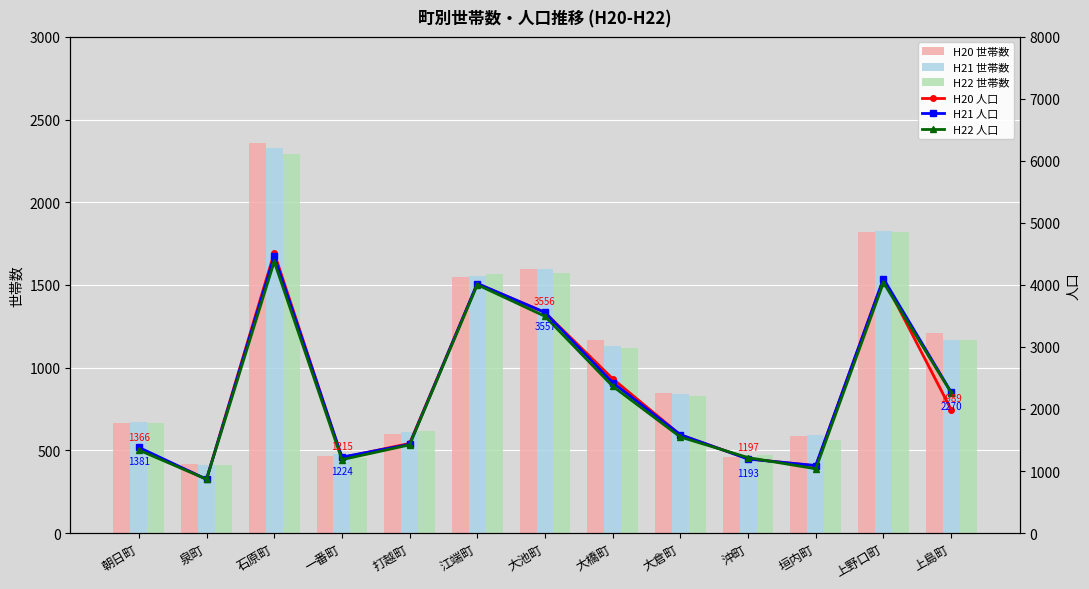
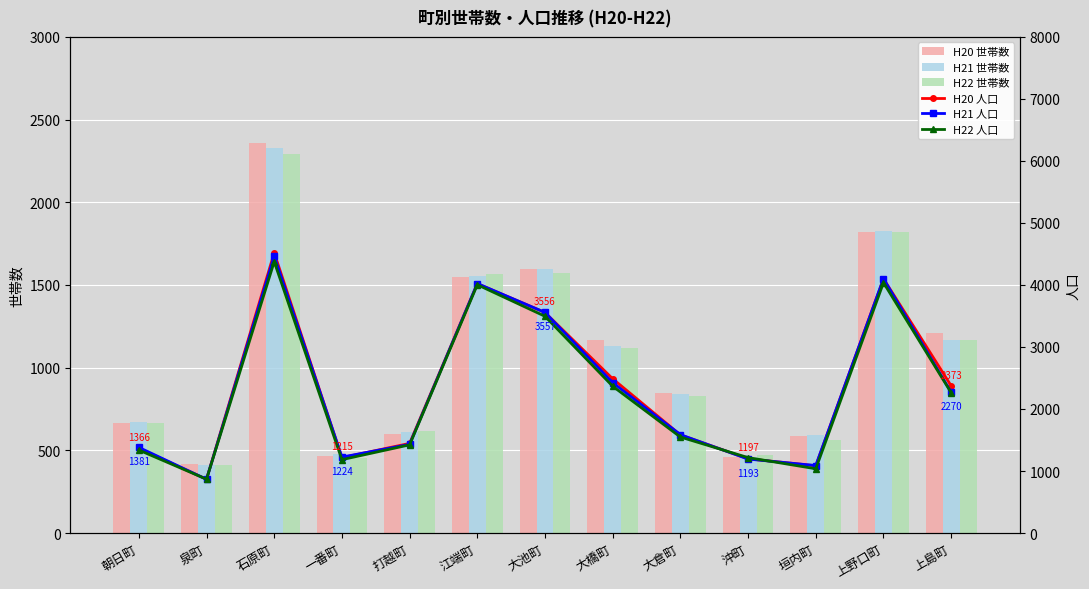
H20 人口, 上島町: 1989 -> 2373
